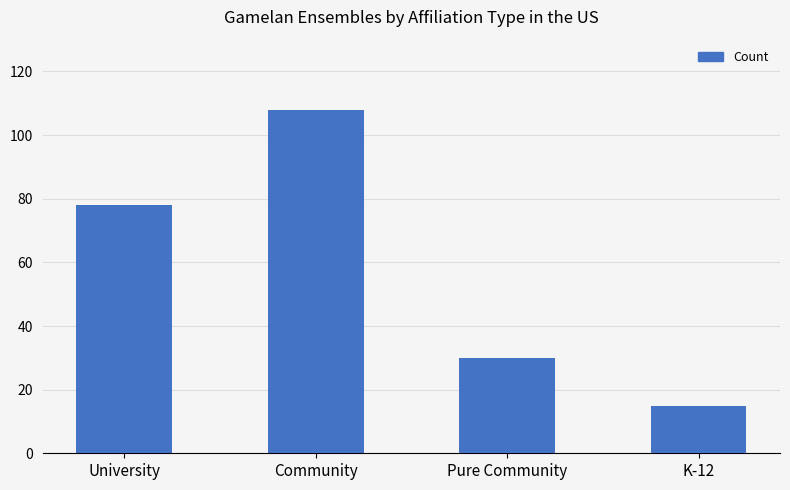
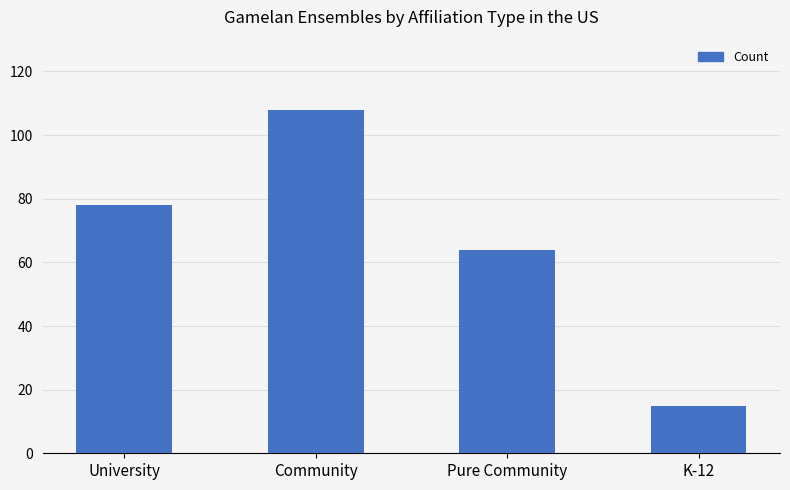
Pure Community: 30 -> 64
